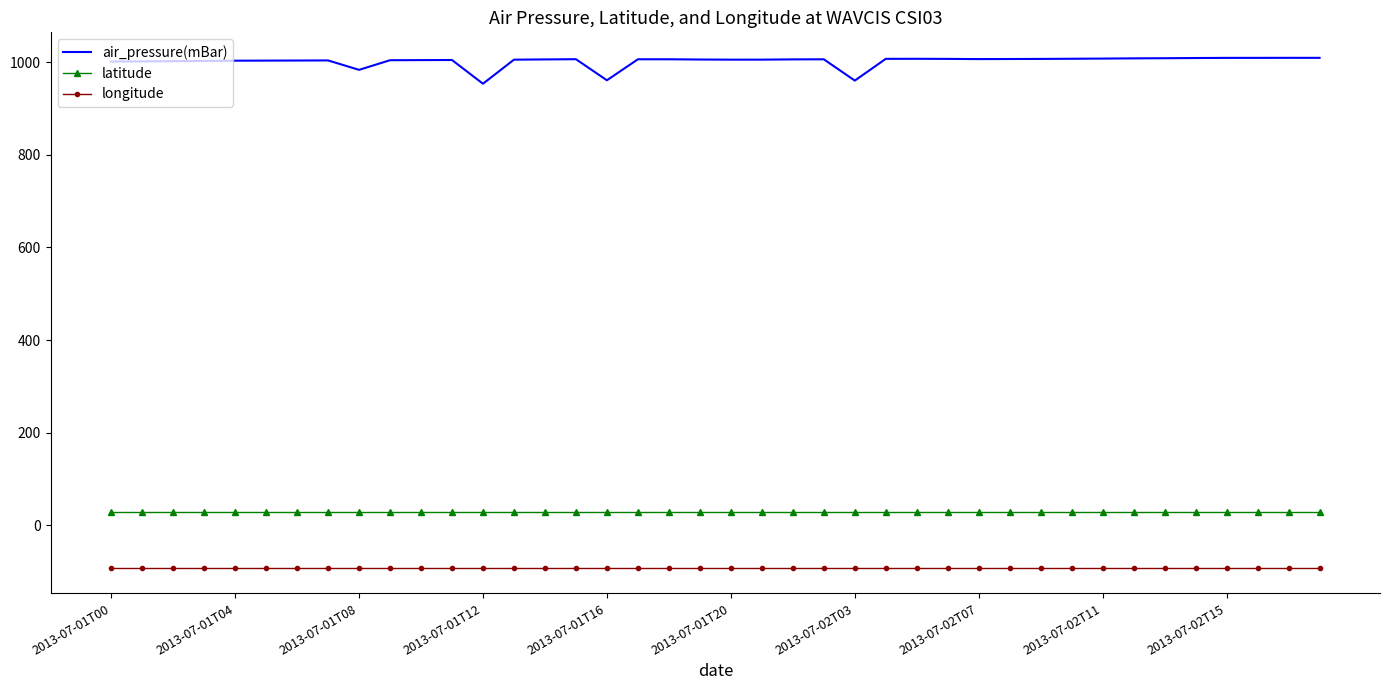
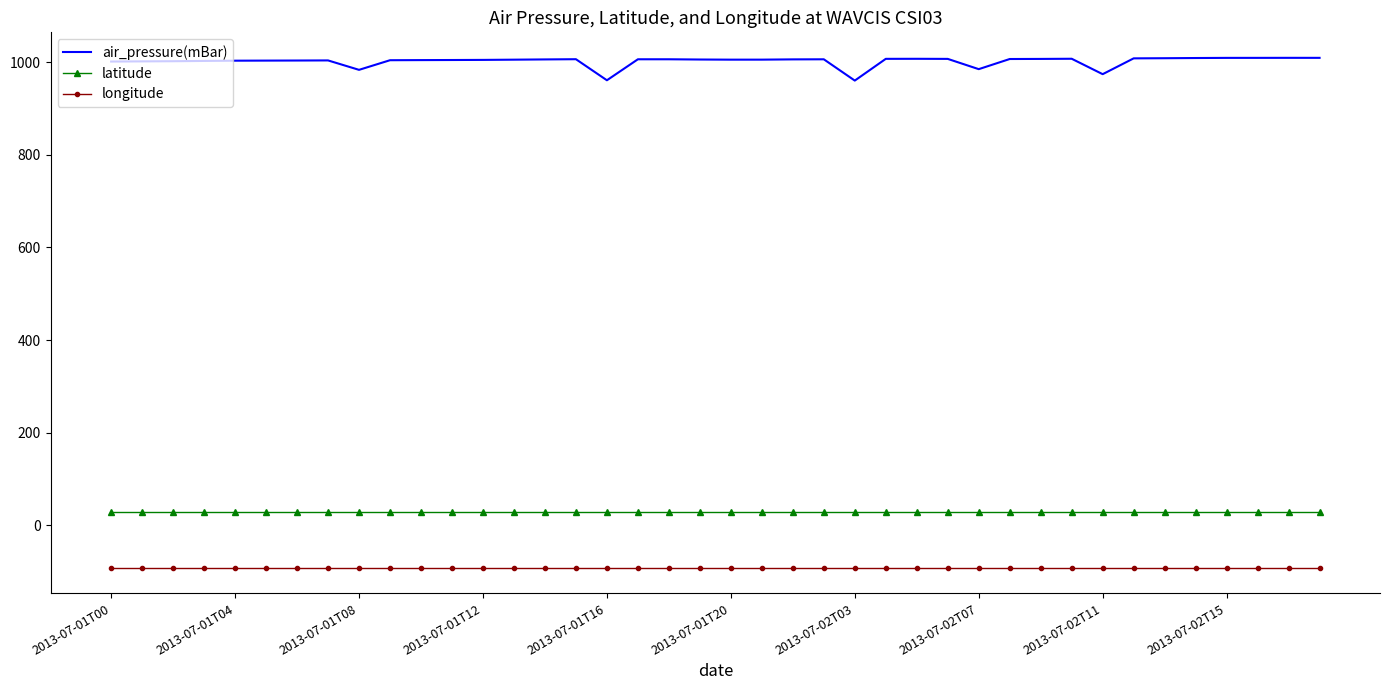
air_pressure(mBar), 2013-07-01T12: 950 -> 1000
air_pressure(mBar), 2013-07-02T07: 1010 -> 980
air_pressure(mBar), 2013-07-02T11: 1010 -> 970
